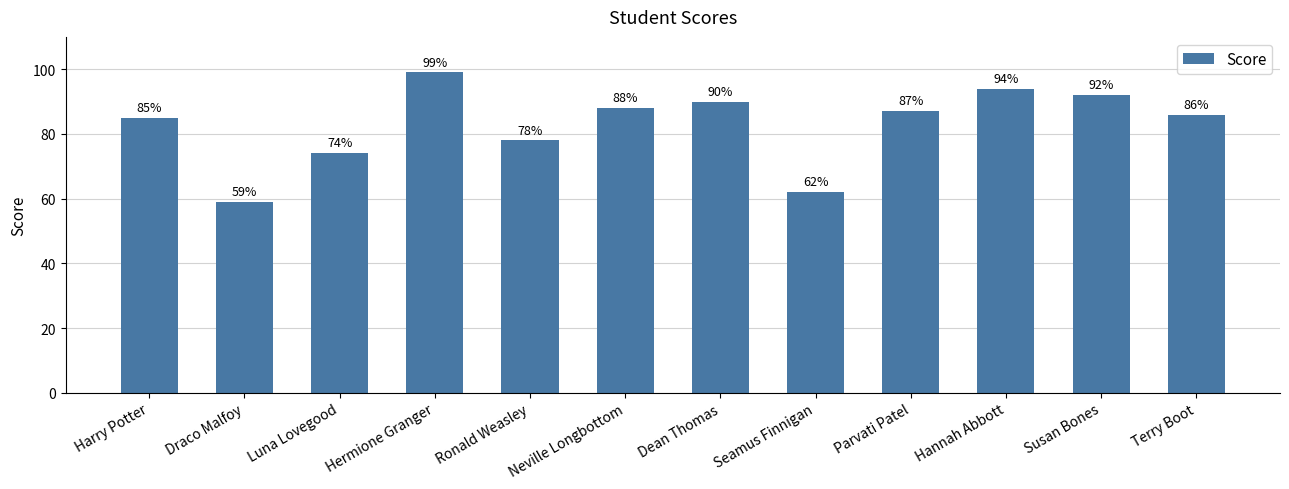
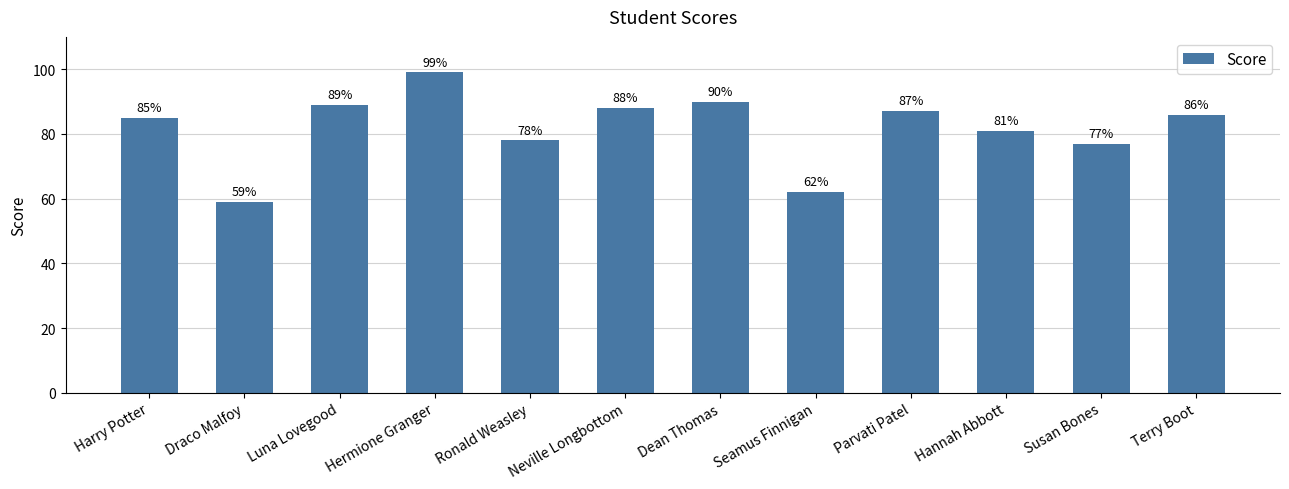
Luna Lovegood: 74% -> 89%
Hannah Abbott: 94% -> 81%
Susan Bones: 92% -> 77%
